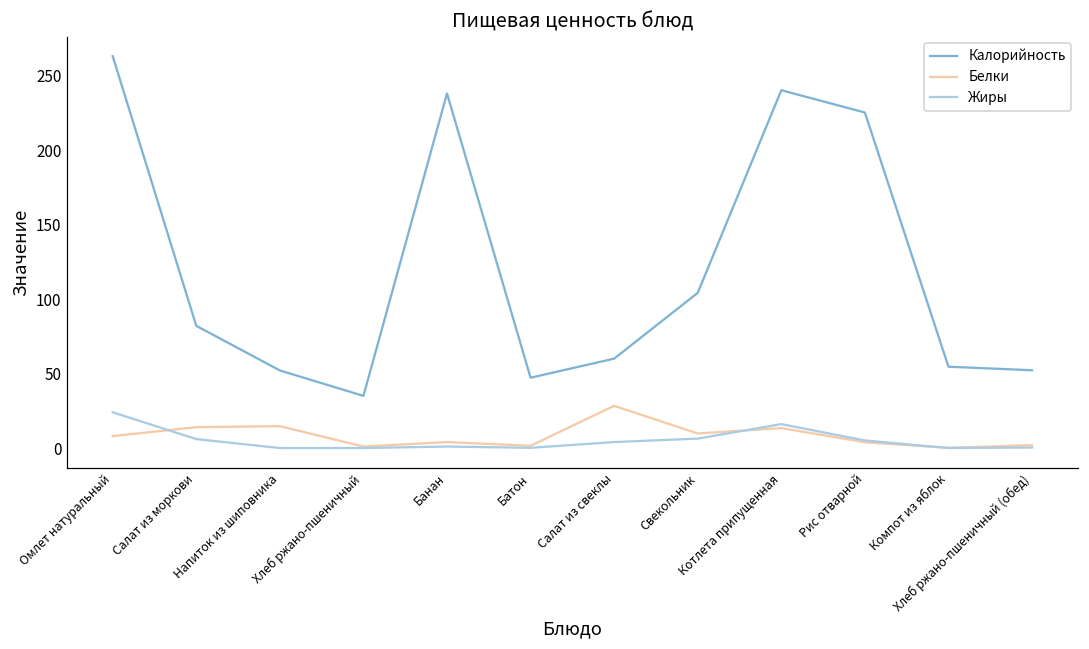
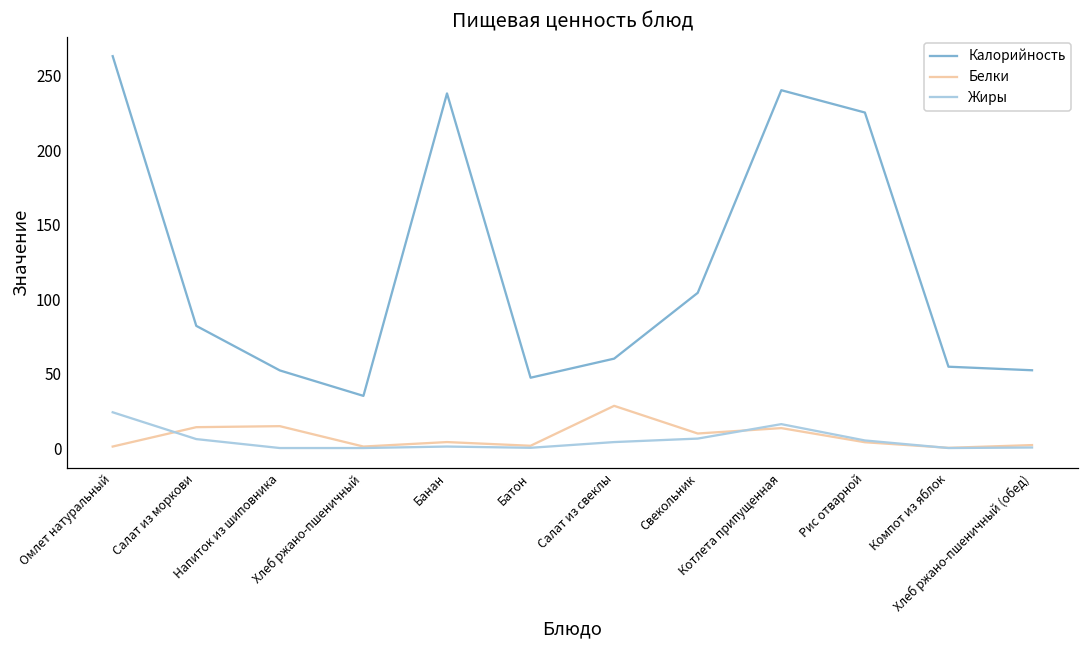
Белки, Омлет натуральный: 8 -> 1
